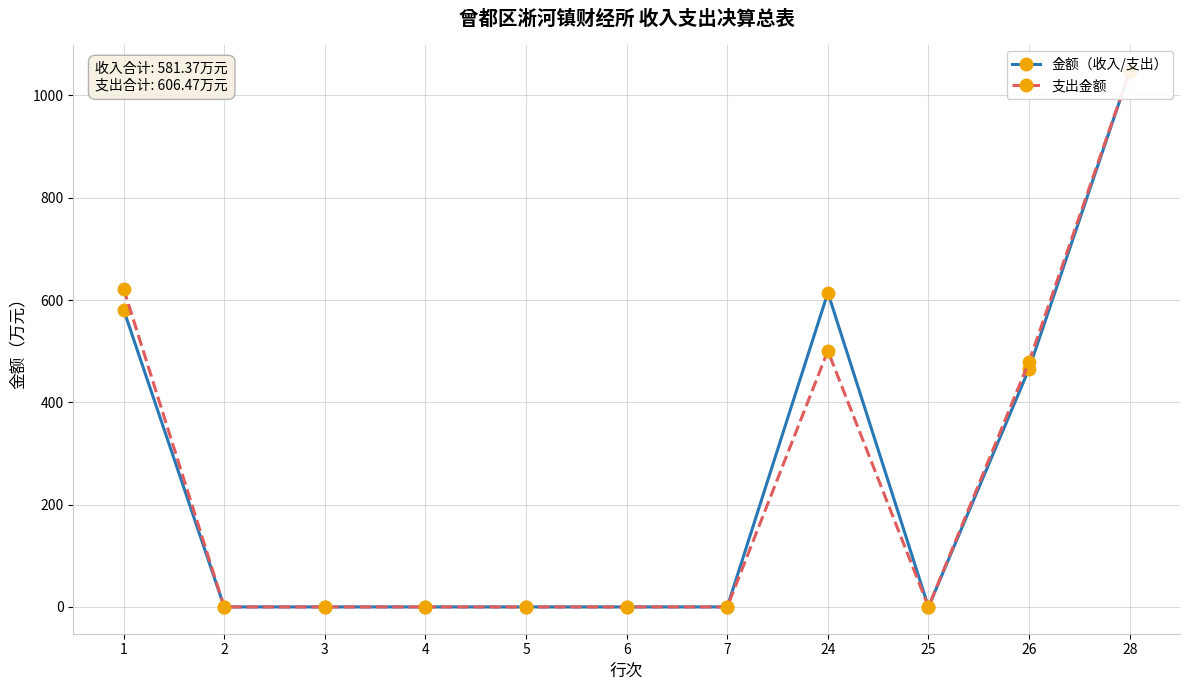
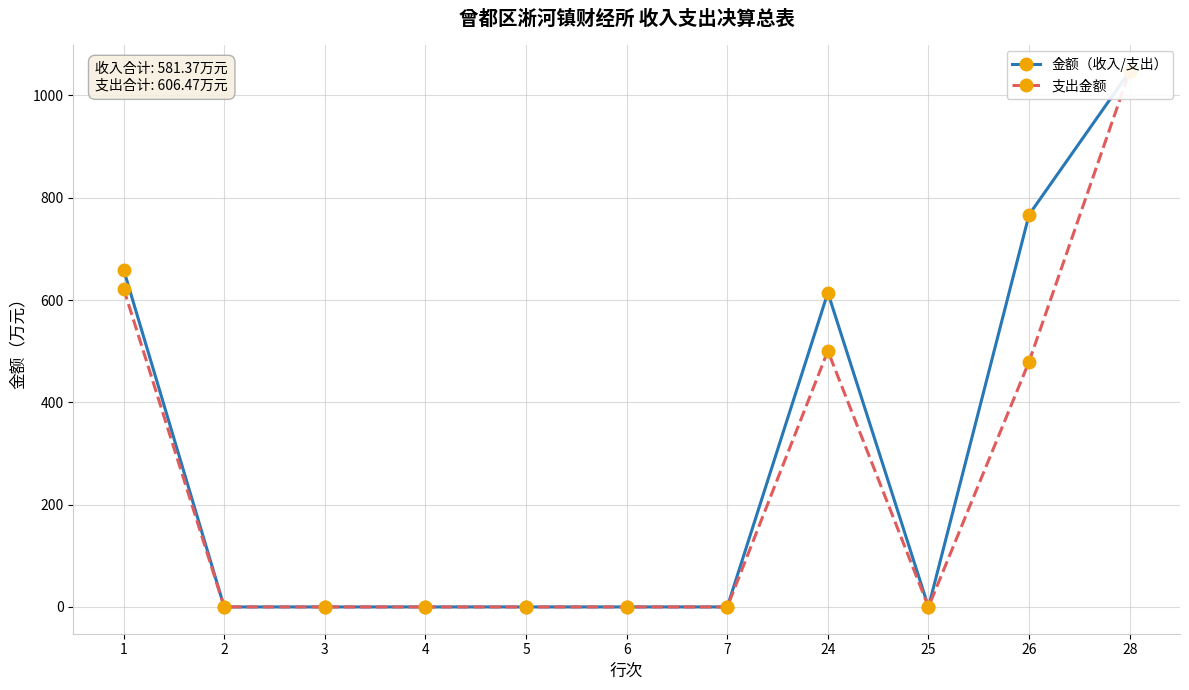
金额（收入/支出）, 1: 580 -> 660
金额（收入/支出）, 26: 470 -> 770
